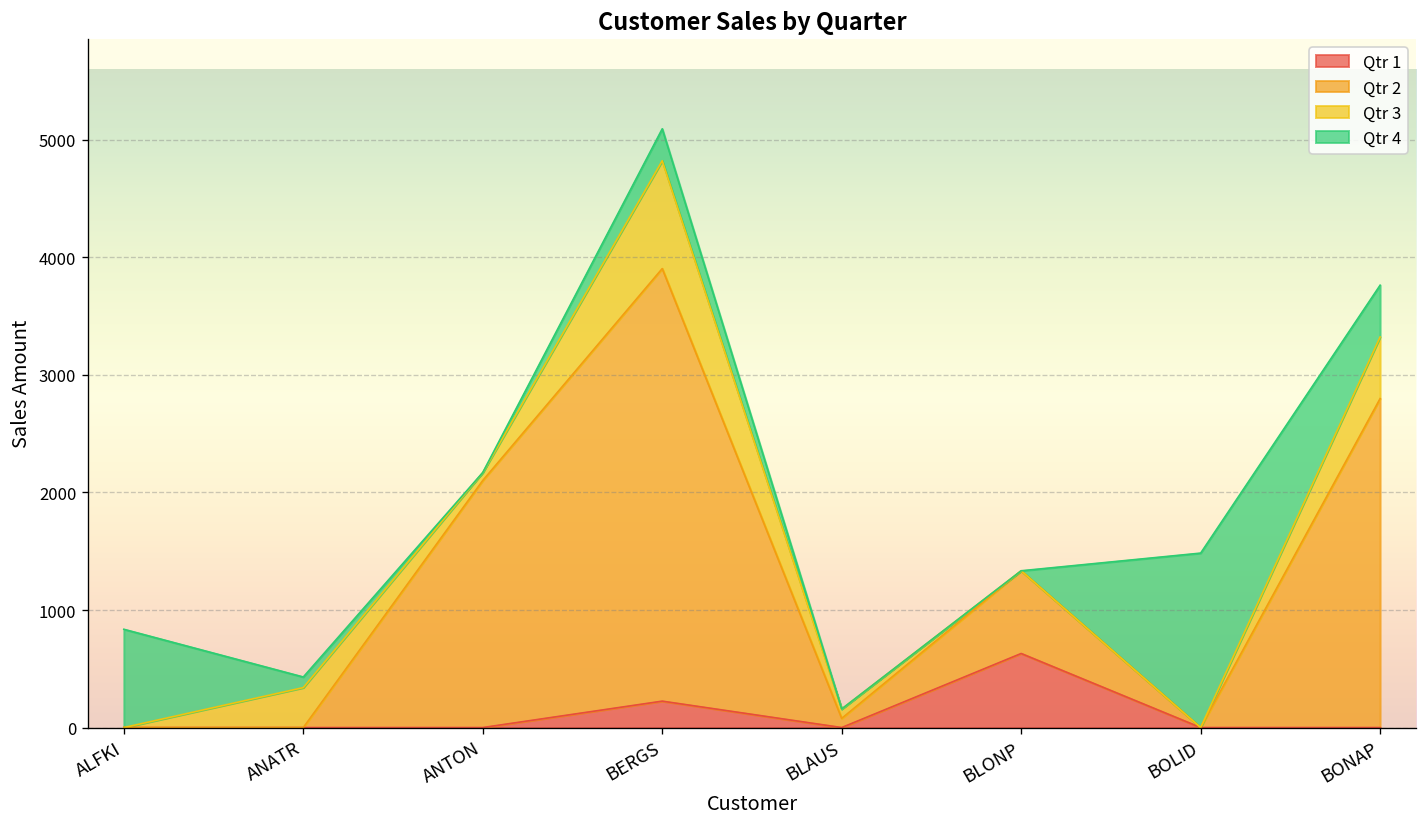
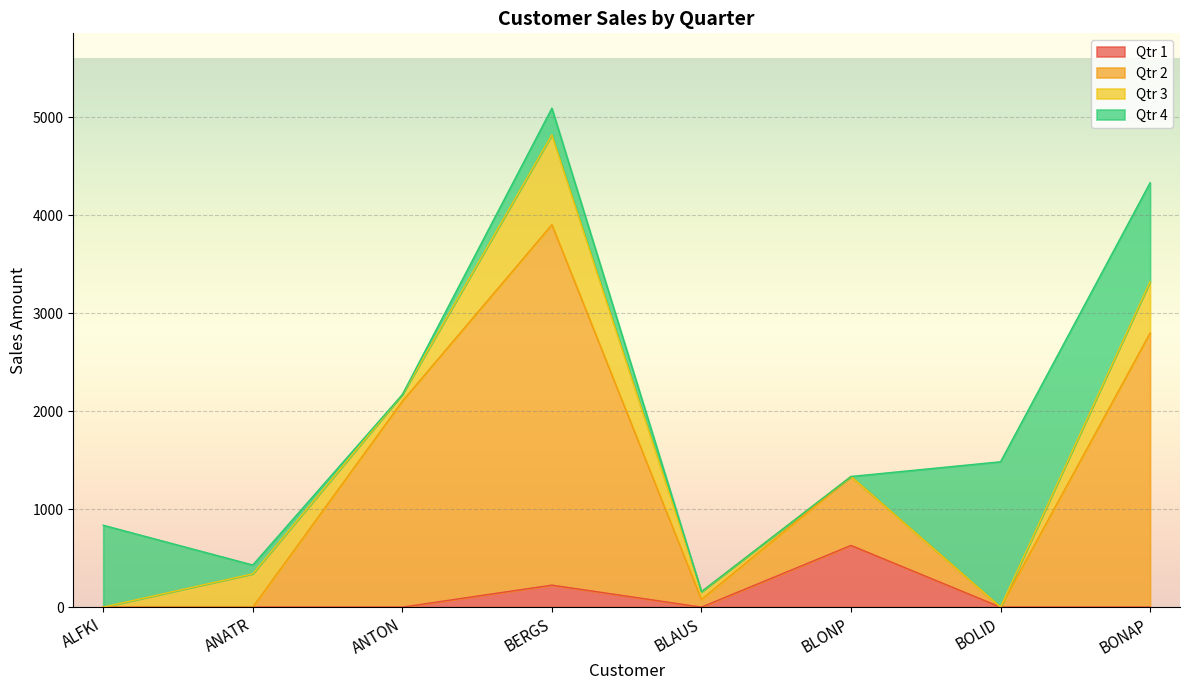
Qtr 4, BONAP: 400 -> 1000
